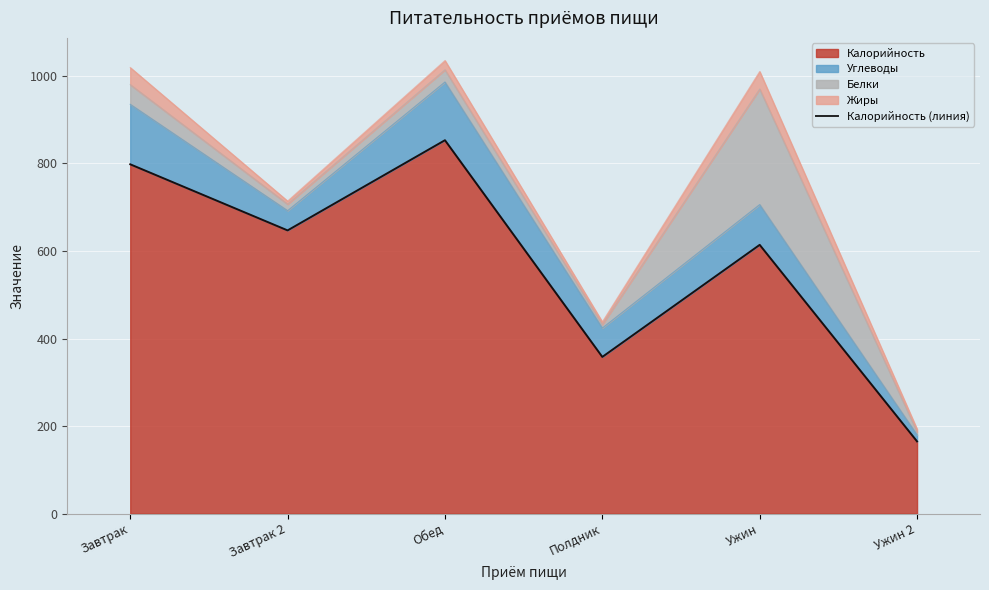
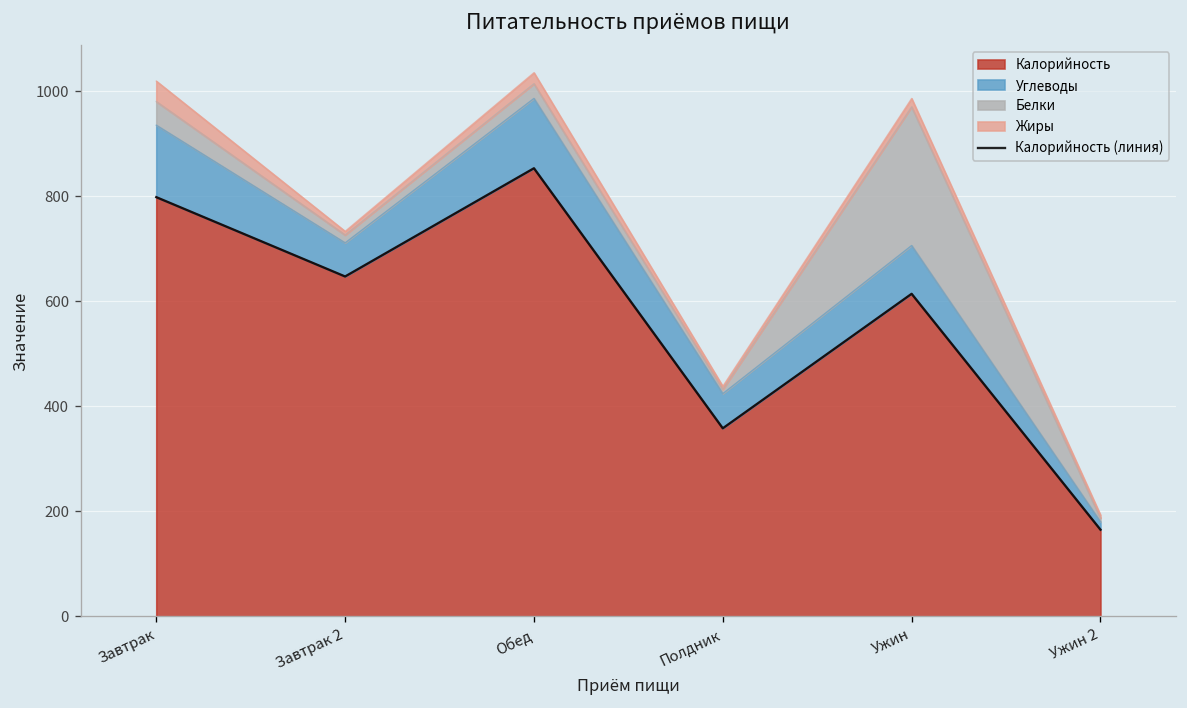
Углеводы, Завтрак 2: 50 -> 60
Жиры, Ужин: 40 -> 20
